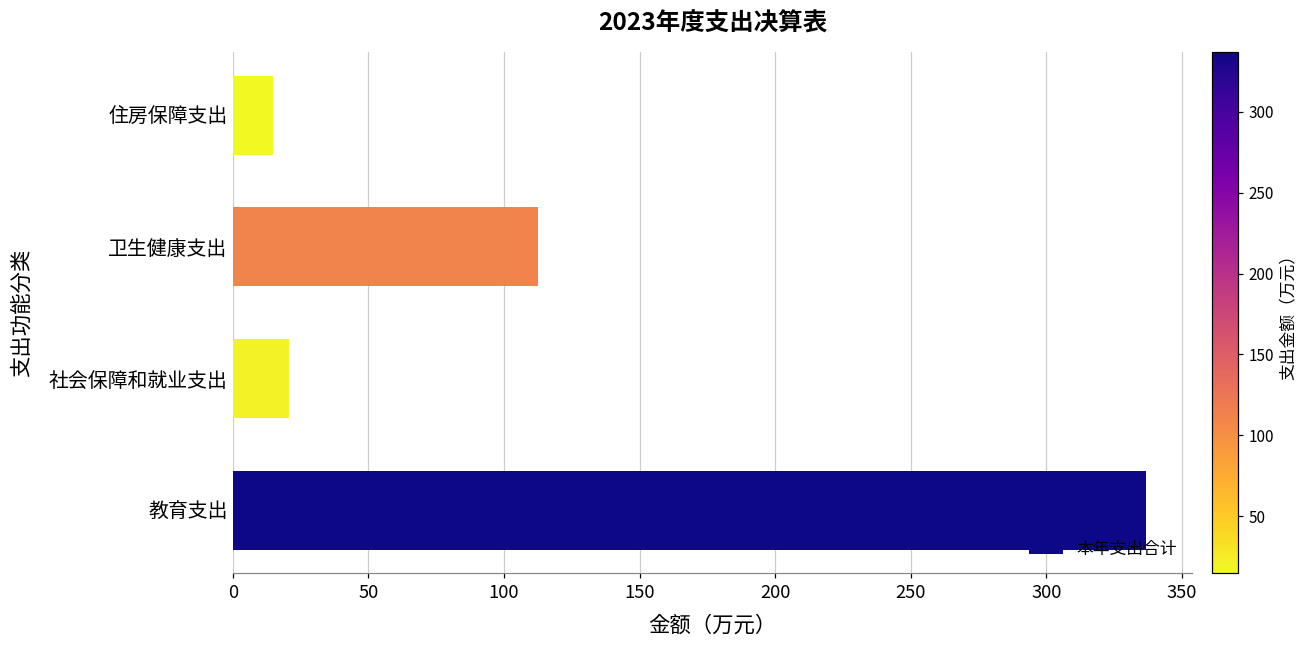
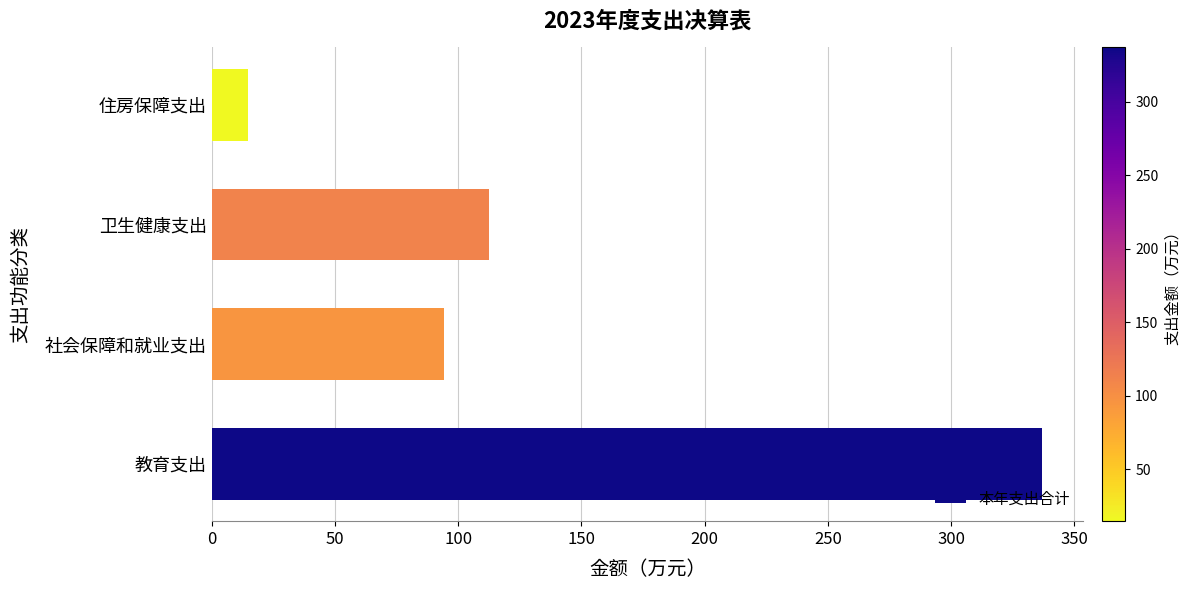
社会保障和就业支出: 21 -> 94
